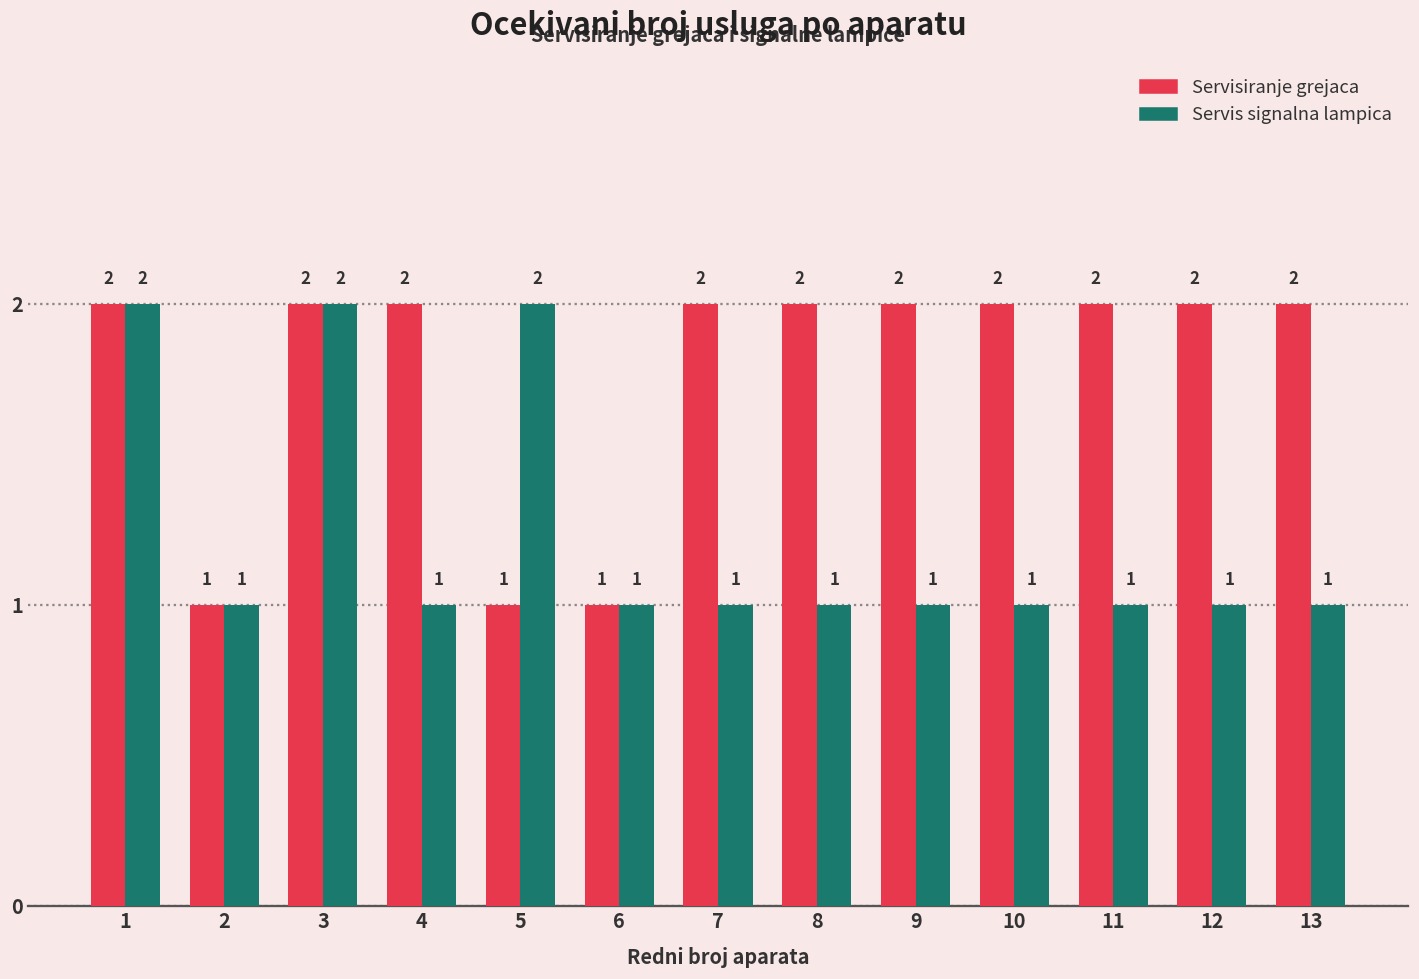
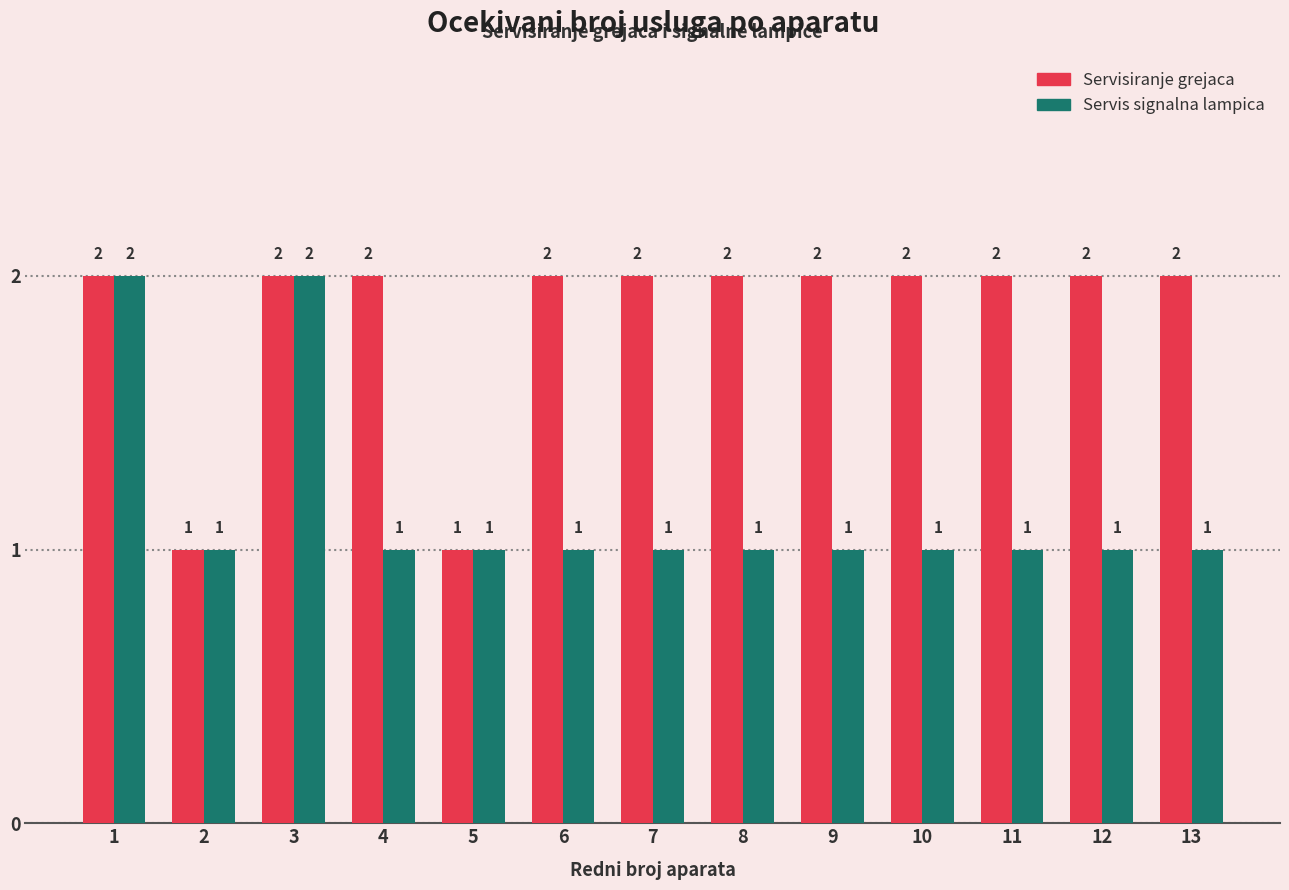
Servis signalna lampica, 5: 2 -> 1
Servisiranje grejaca, 6: 1 -> 2
